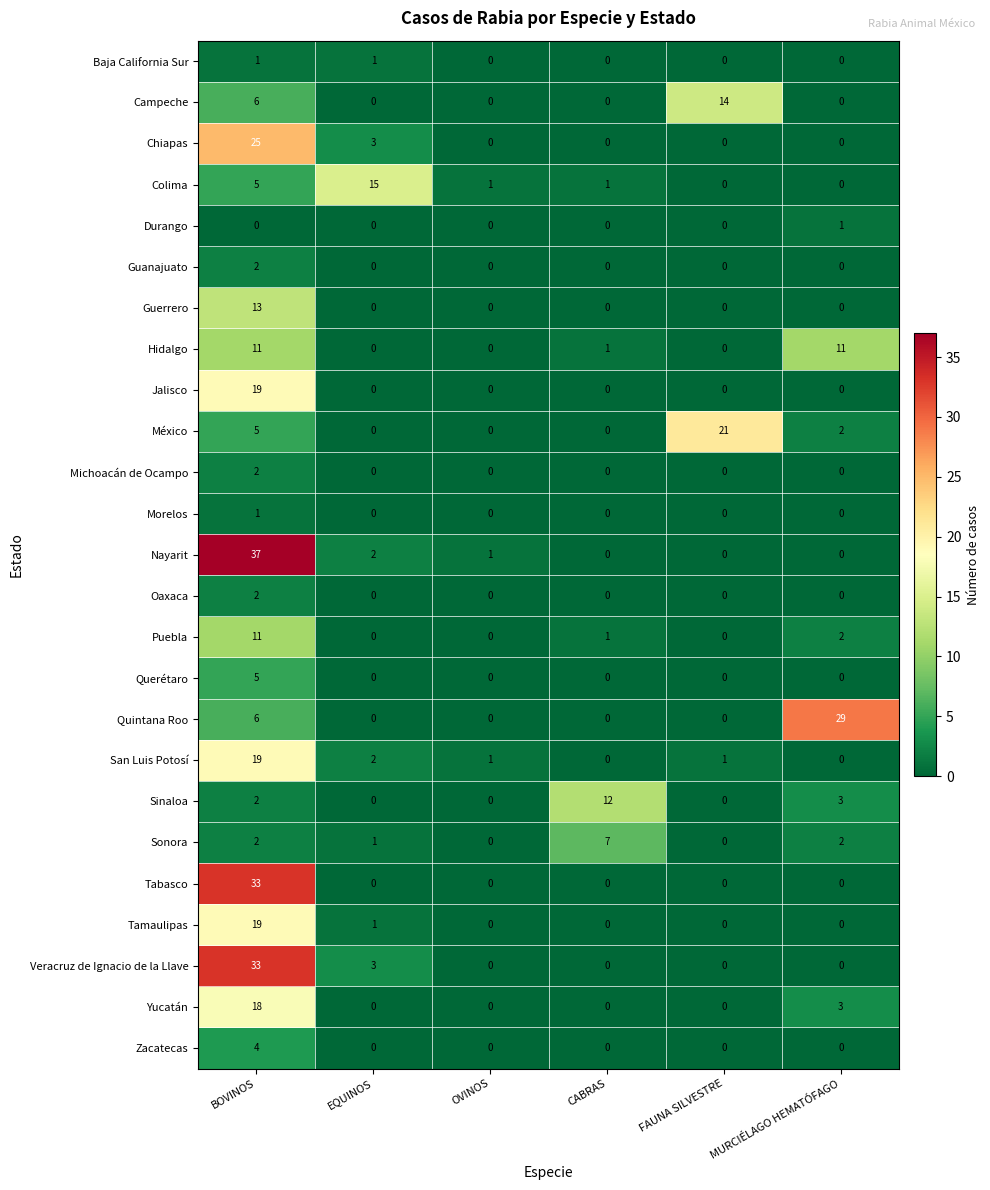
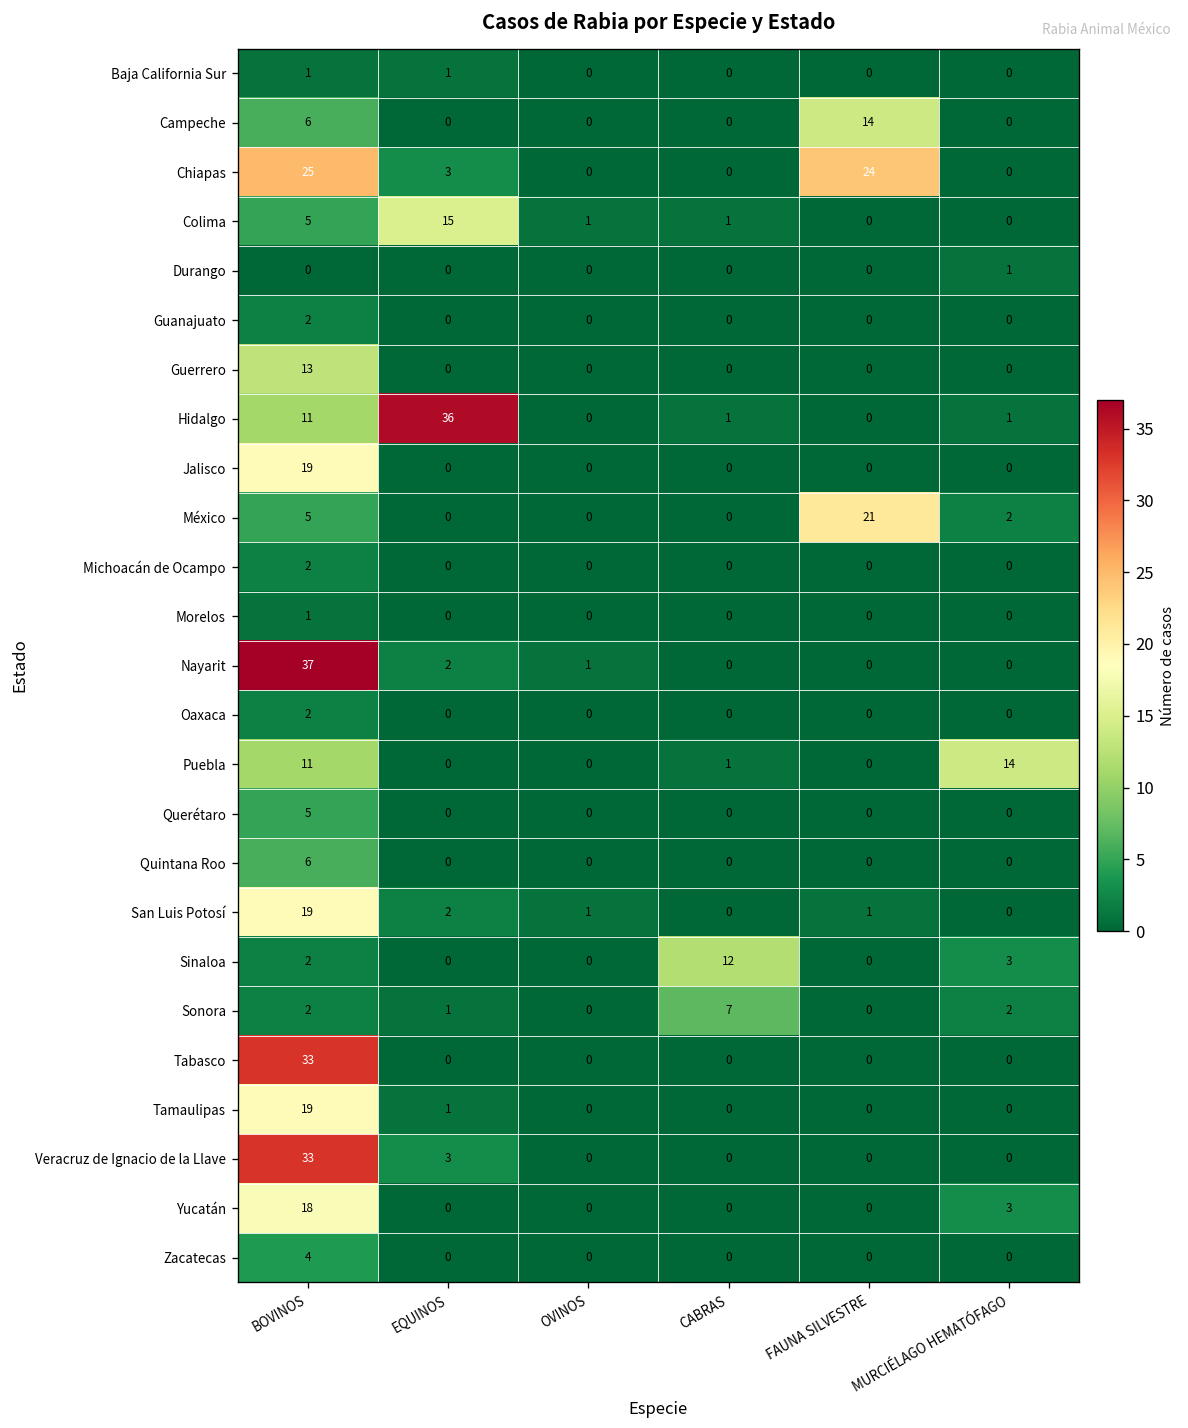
Chiapas, FAUNA SILVESTRE: 0 -> 24
Hidalgo, EQUINOS: 0 -> 36
Hidalgo, MURCIÉLAGO HEMATÓFAGO: 11 -> 1
Puebla, MURCIÉLAGO HEMATÓFAGO: 2 -> 14
Quintana Roo, MURCIÉLAGO HEMATÓFAGO: 29 -> 0
